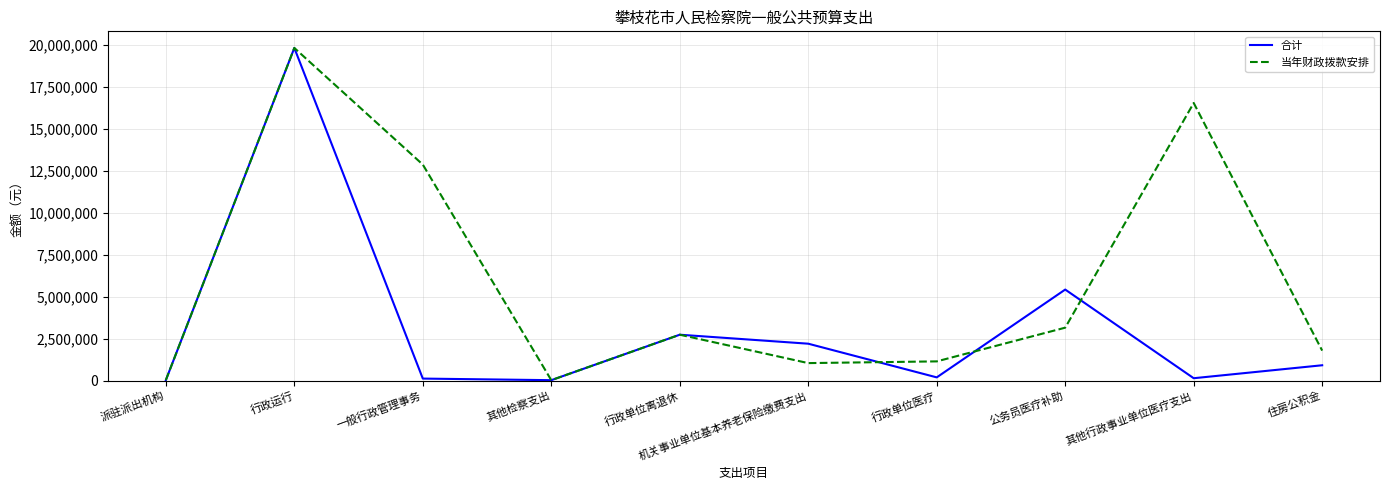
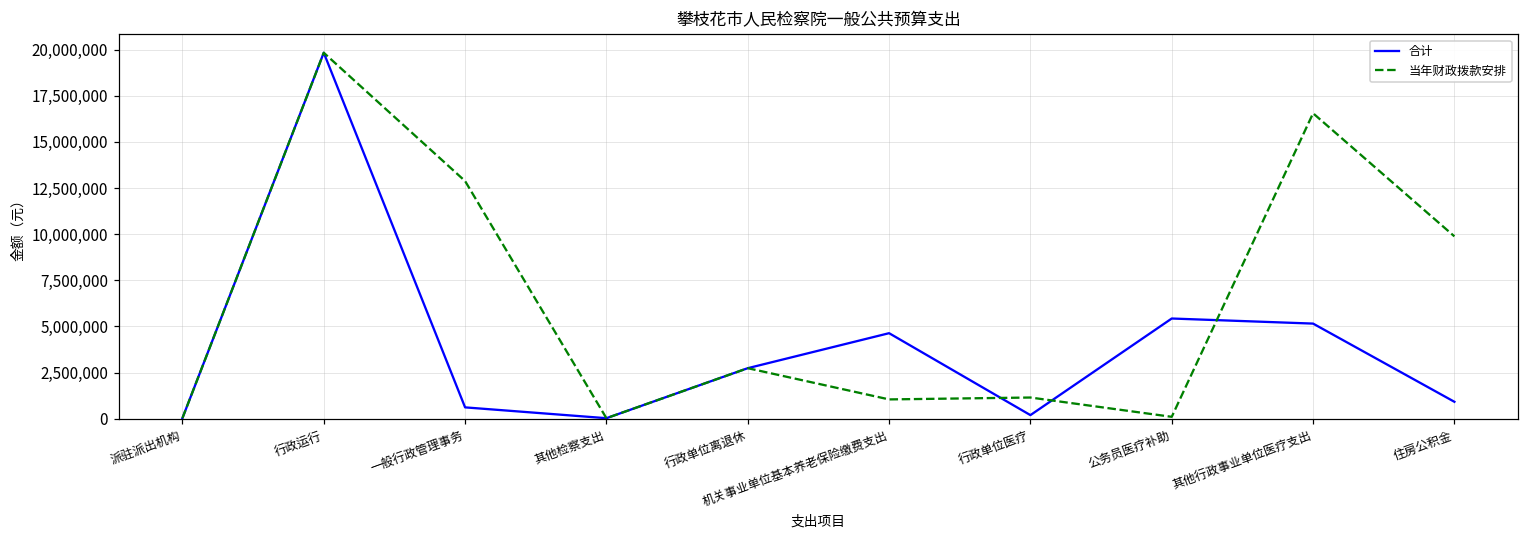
合计, 一般行政管理事务: 100,000 -> 600,000
合计, 机关事业单位基本养老保险缴费支出: 2,200,000 -> 4,600,000
当年财政拨款安排, 公务员医疗补助: 3,200,000 -> 100,000
合计, 其他行政事业单位医疗支出: 100,000 -> 5,200,000
当年财政拨款安排, 住房公积金: 1,800,000 -> 9,900,000
